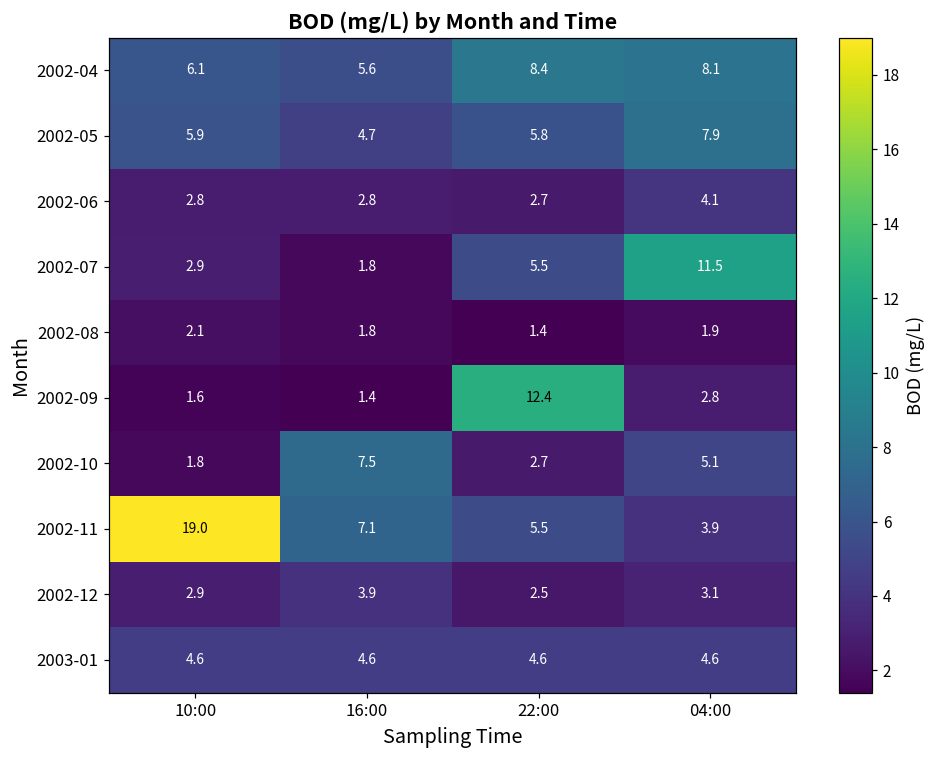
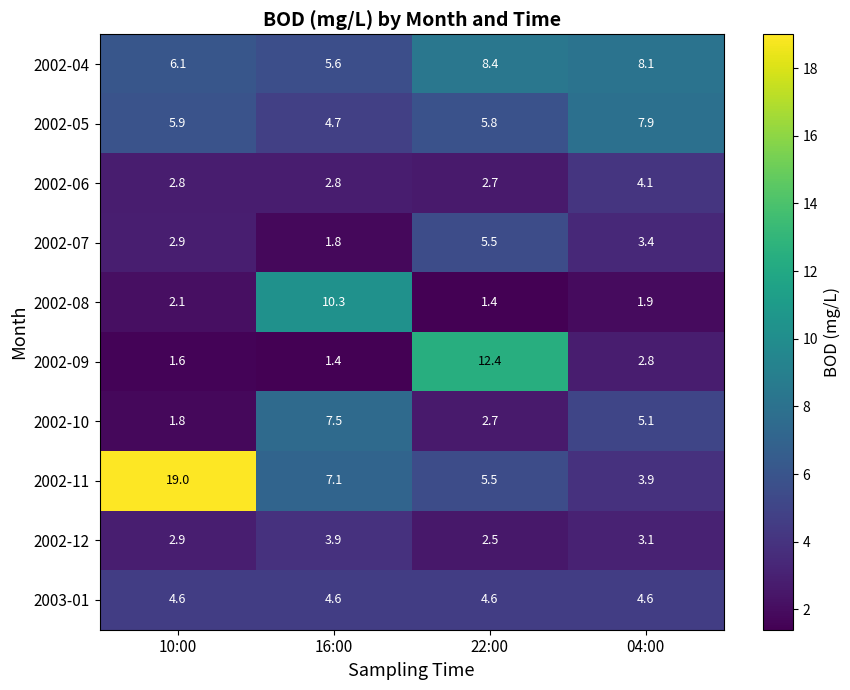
2002-07, 04:00: 11.5 -> 3.4
2002-08, 16:00: 1.8 -> 10.3
